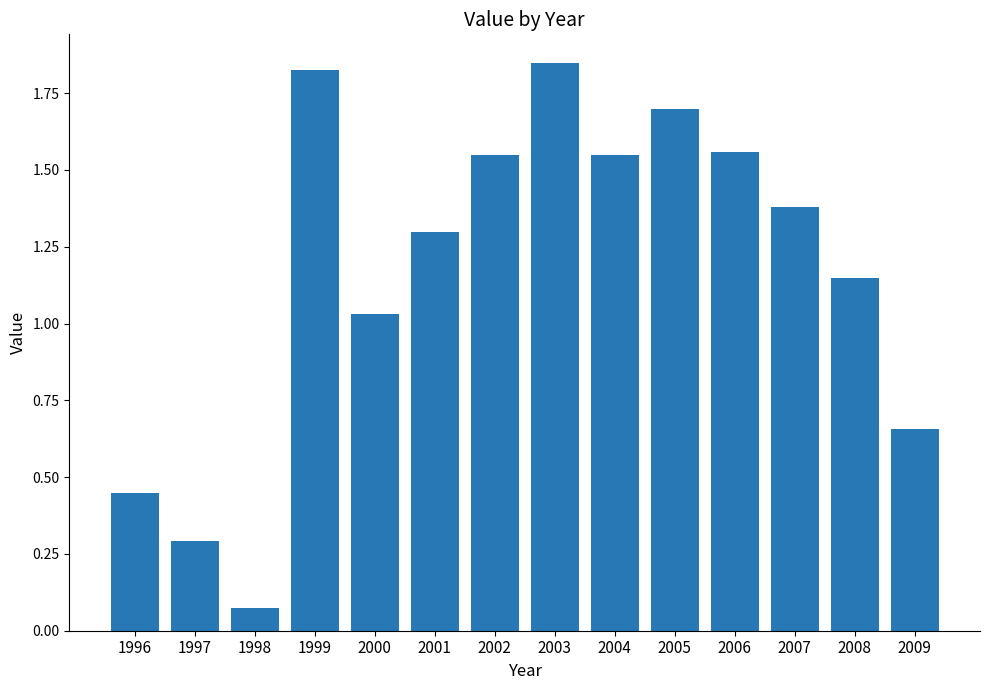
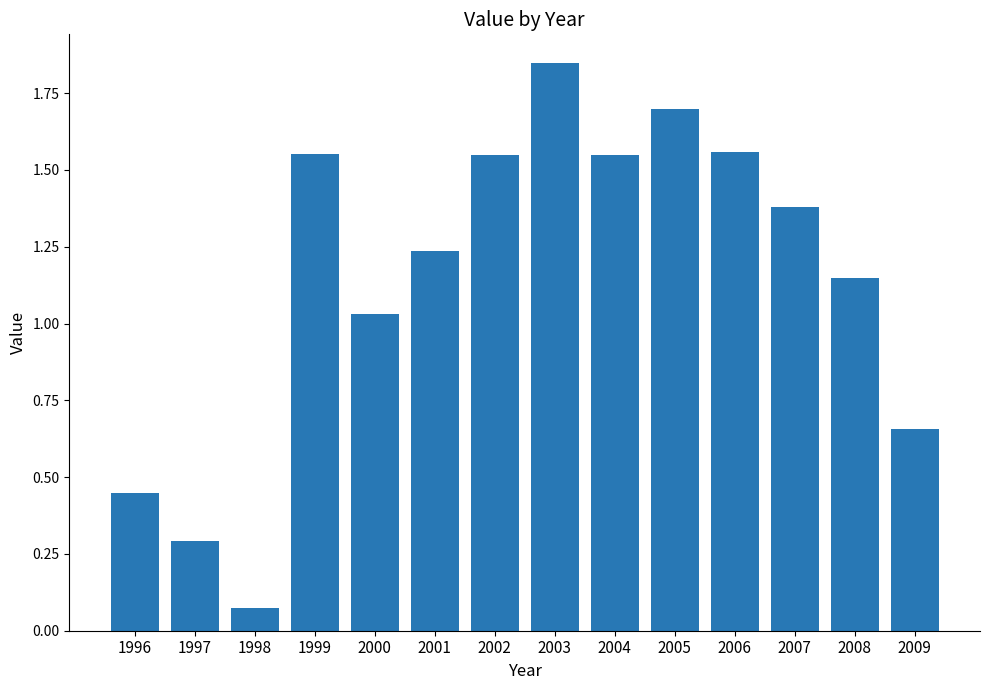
1999: 1.82 -> 1.55
2001: 1.30 -> 1.24
